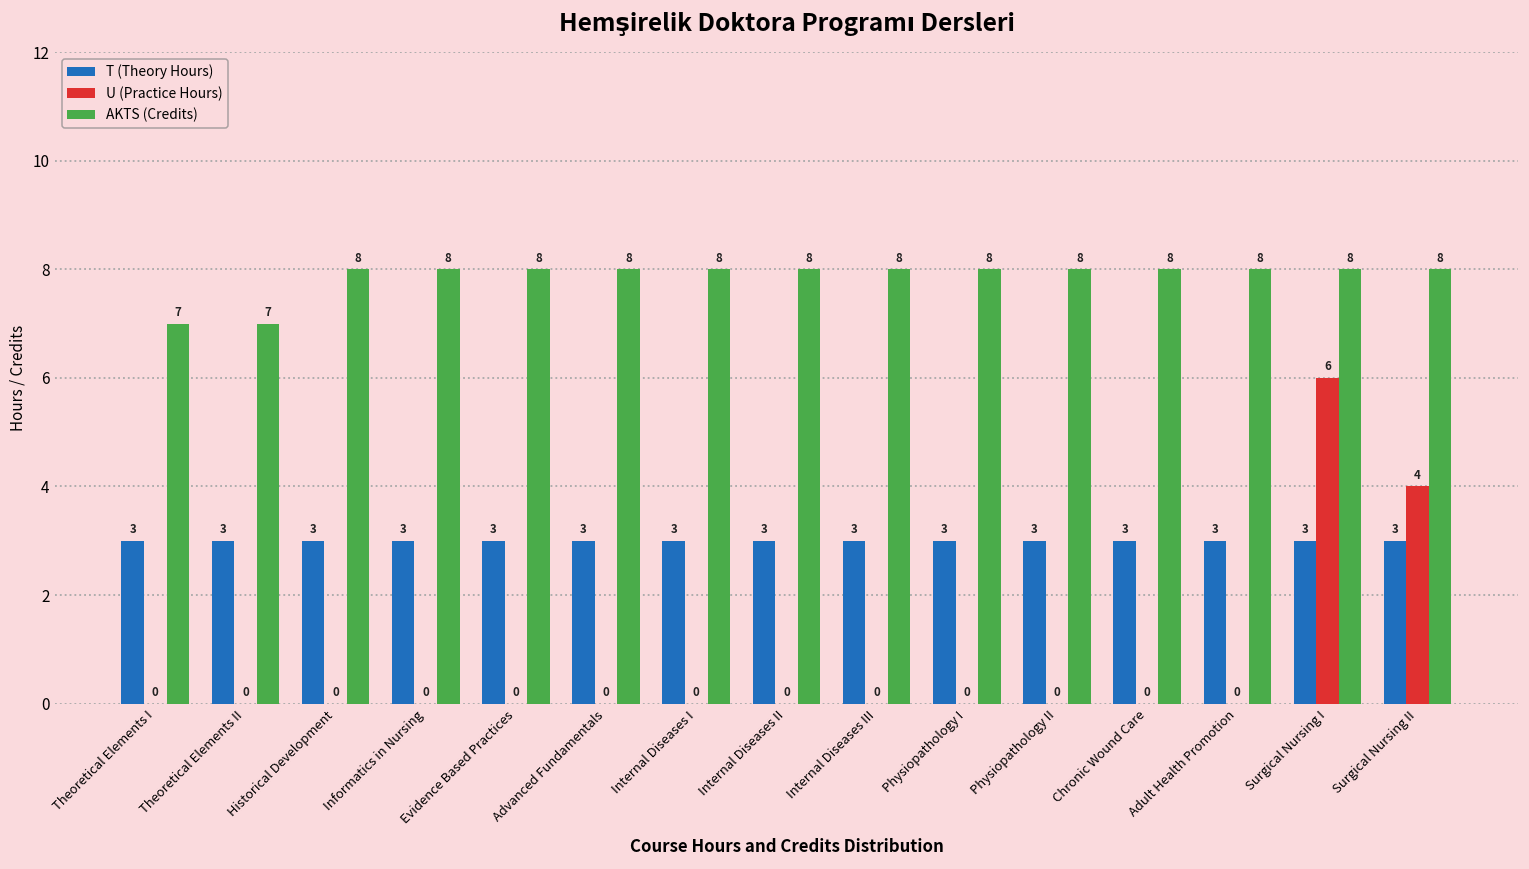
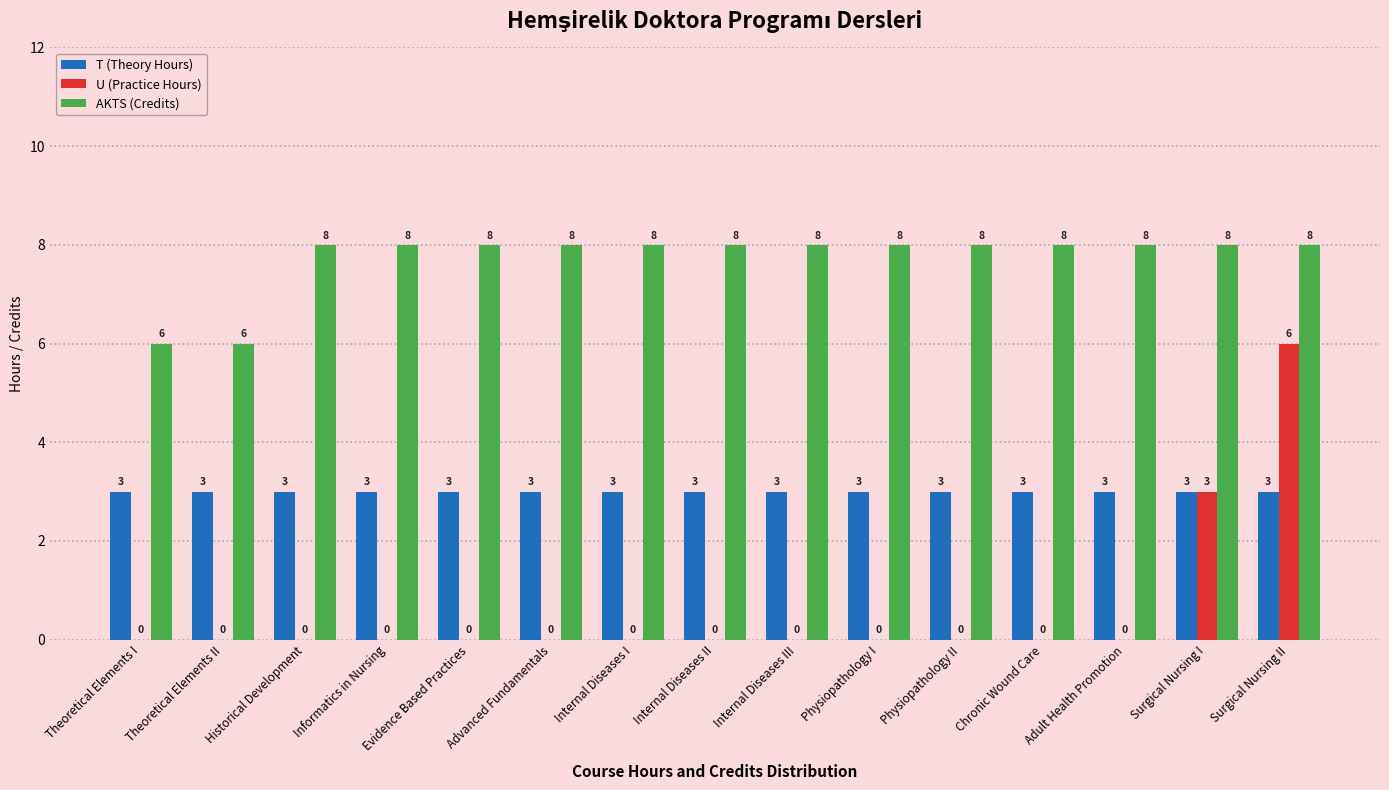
AKTS (Credits), Theoretical Elements I: 7 -> 6
AKTS (Credits), Theoretical Elements II: 7 -> 6
U (Practice Hours), Surgical Nursing I: 6 -> 3
U (Practice Hours), Surgical Nursing II: 4 -> 6
